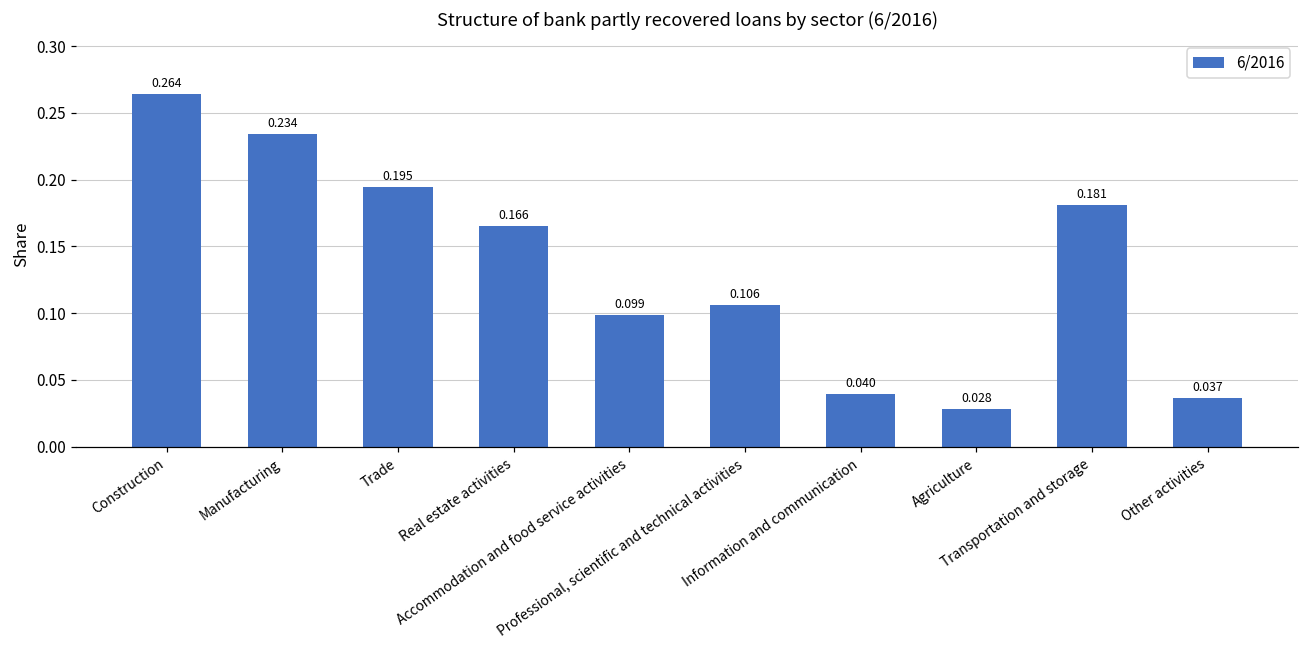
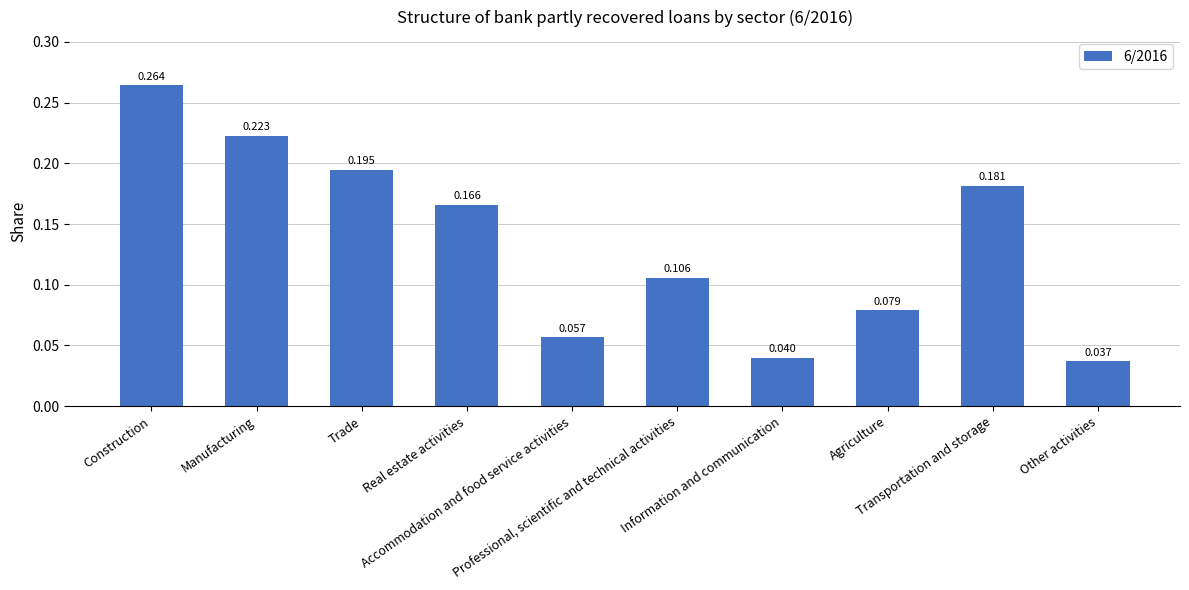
Manufacturing: 0.234 -> 0.223
Accommodation and food service activities: 0.099 -> 0.057
Agriculture: 0.028 -> 0.079
